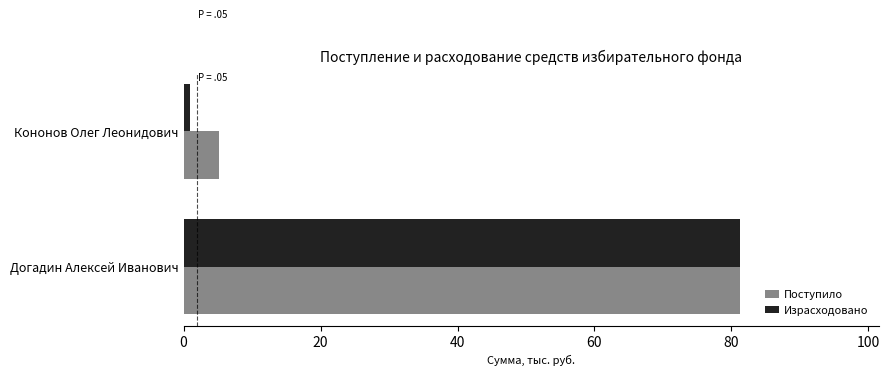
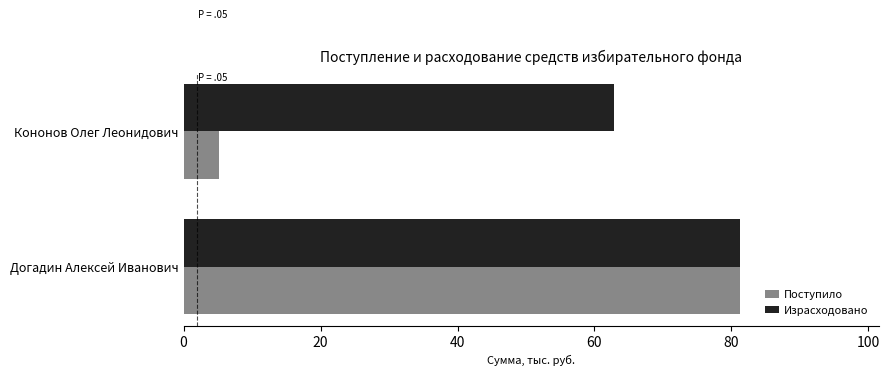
Израсходовано, Кононов Олег Леонидович: 1 -> 63
